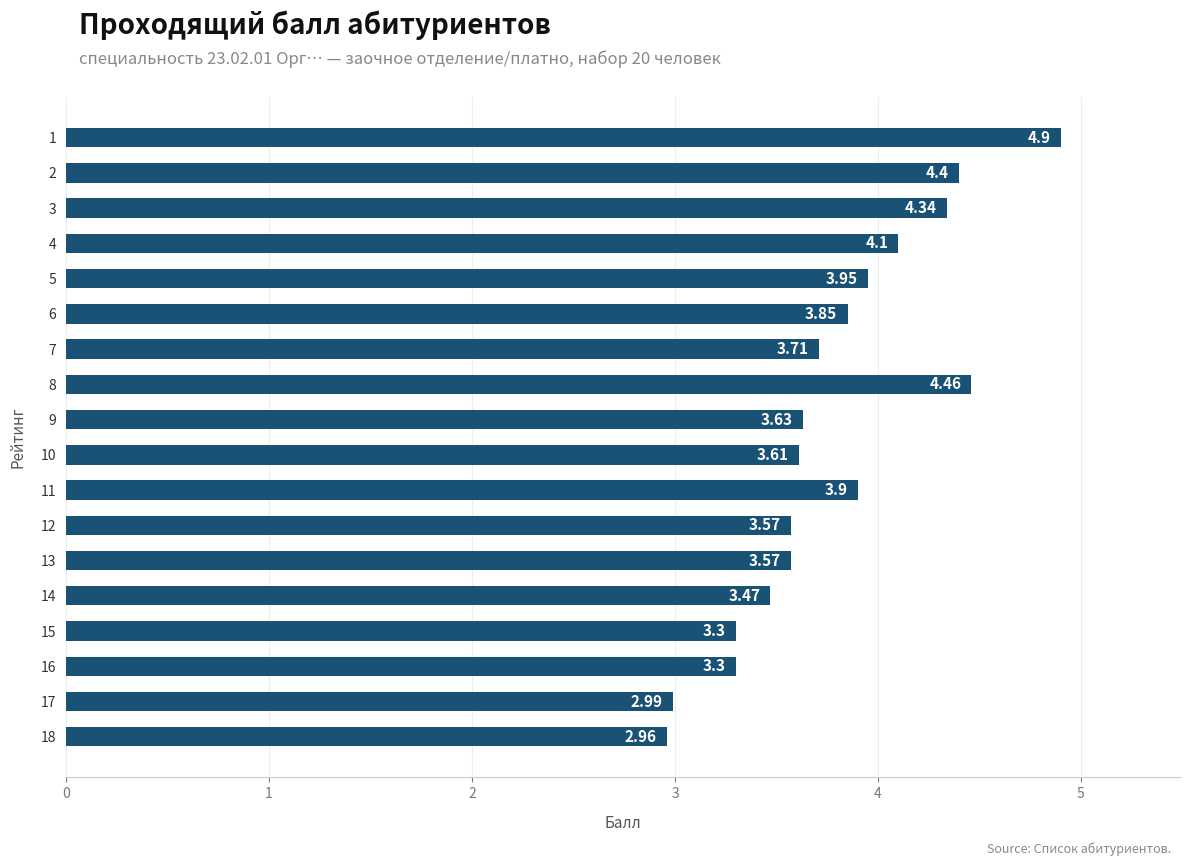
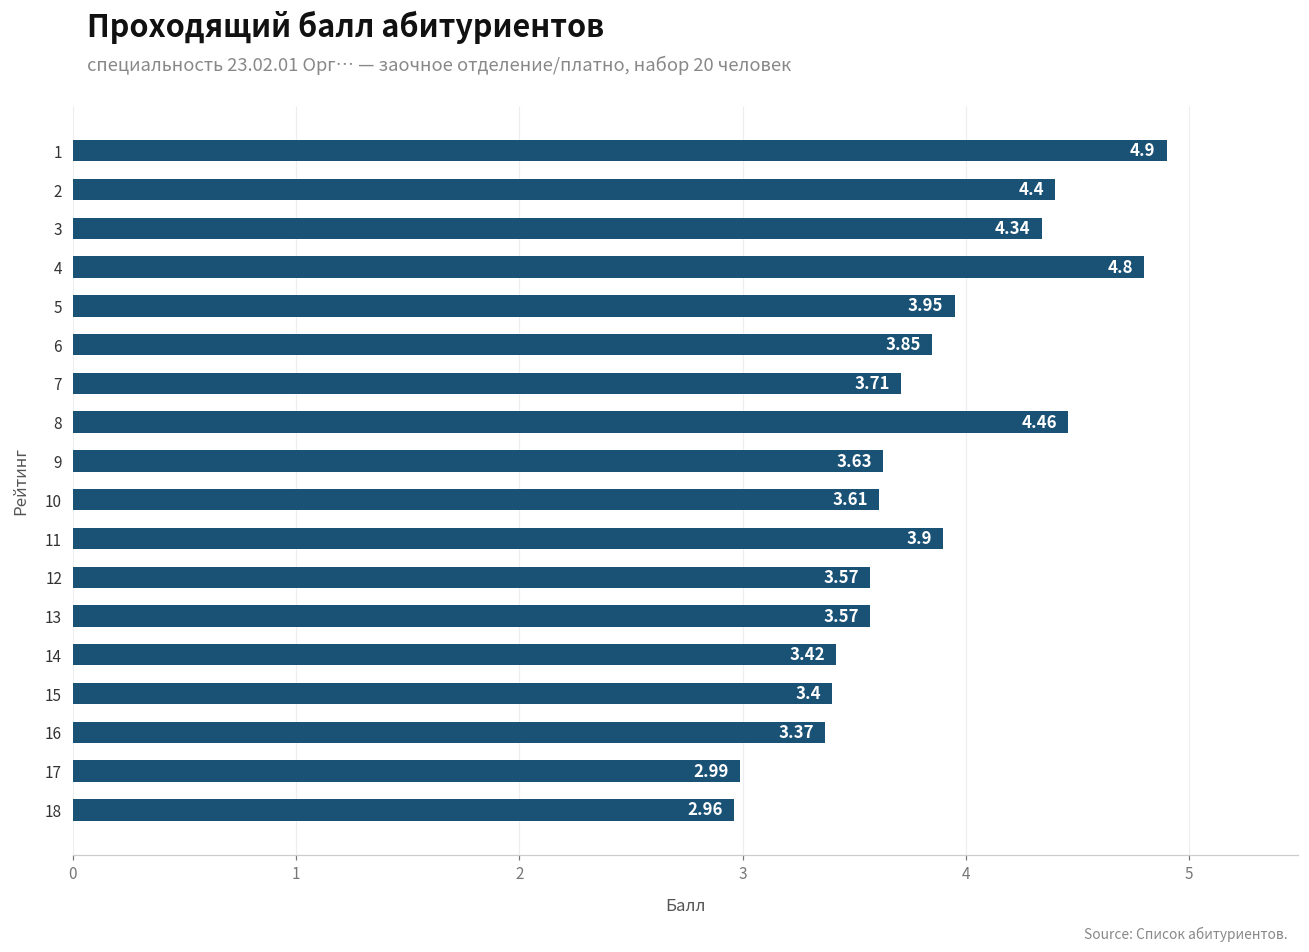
4: 4.1 -> 4.8
14: 3.47 -> 3.42
15: 3.3 -> 3.4
16: 3.3 -> 3.37
